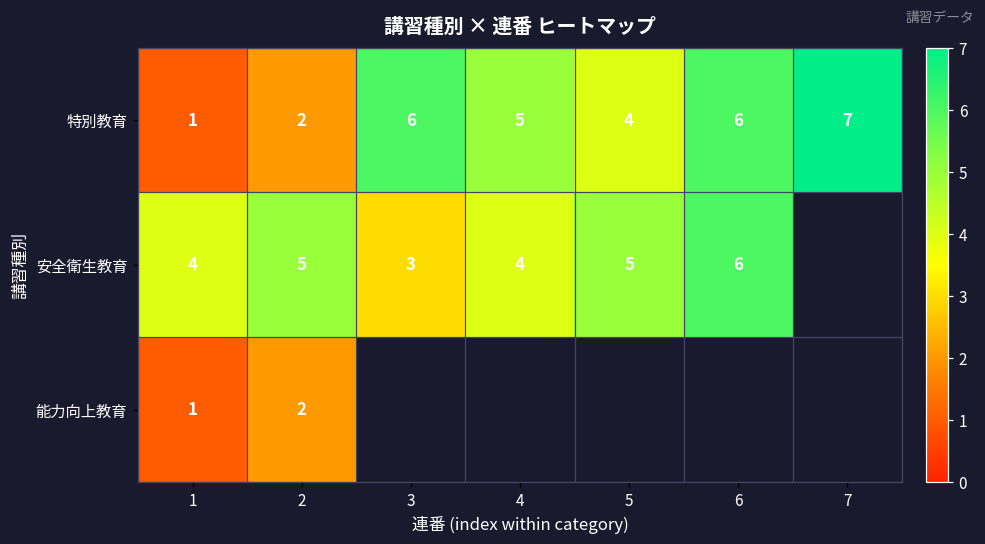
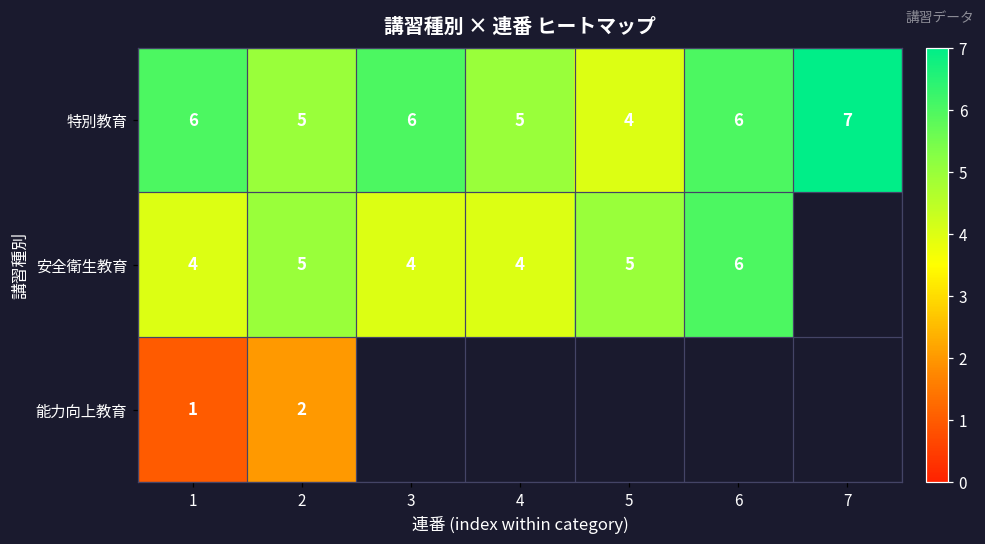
特別教育, 1: 1 -> 6
特別教育, 2: 2 -> 5
安全衛生教育, 3: 3 -> 4
